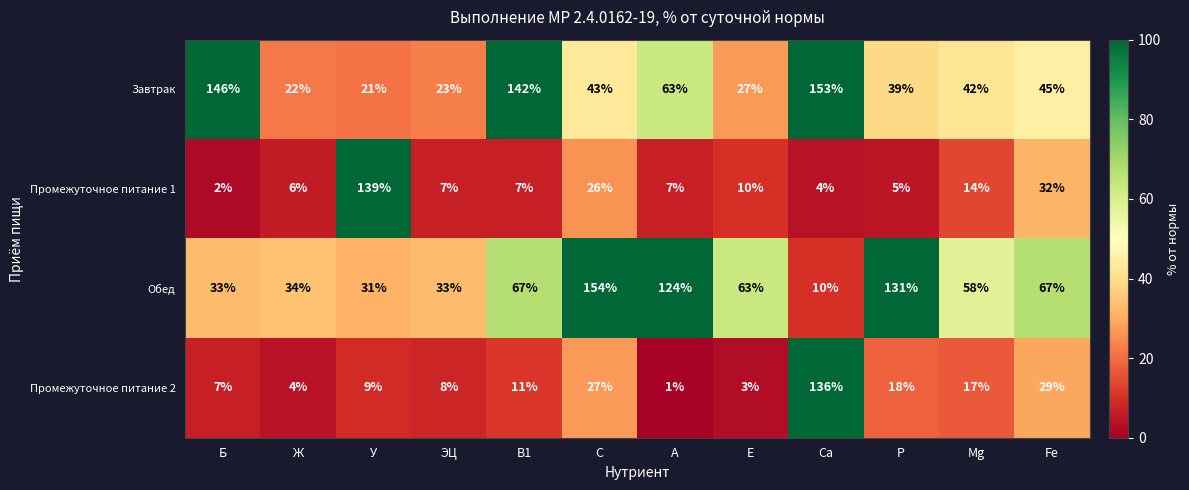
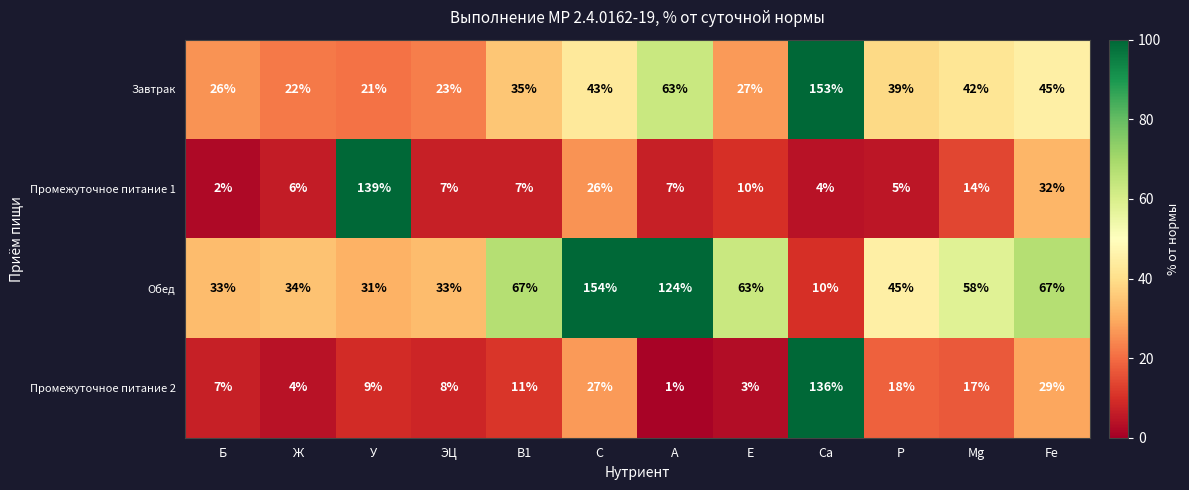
Завтрак, Б: 146% -> 26%
Завтрак, B1: 142% -> 35%
Обед, P: 131% -> 45%
